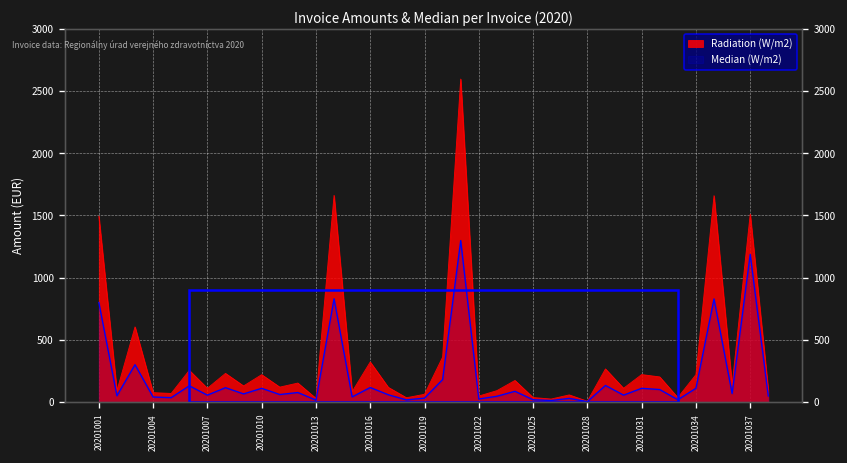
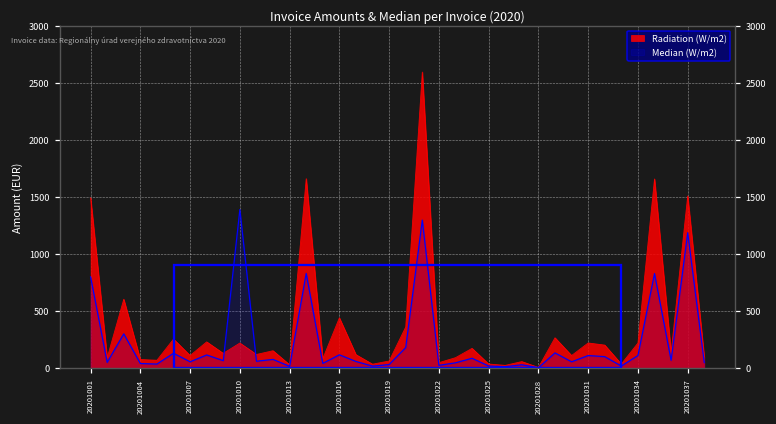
Median (W/m2), 20201010: 110 -> 1390
Radiation (W/m2), 20201016: 320 -> 440
